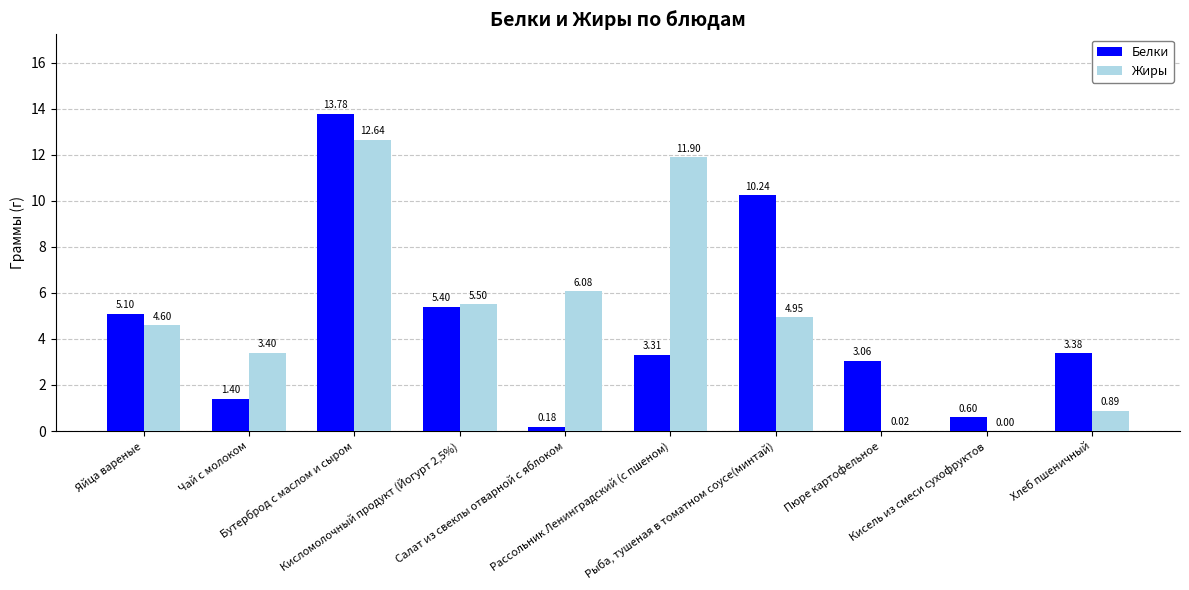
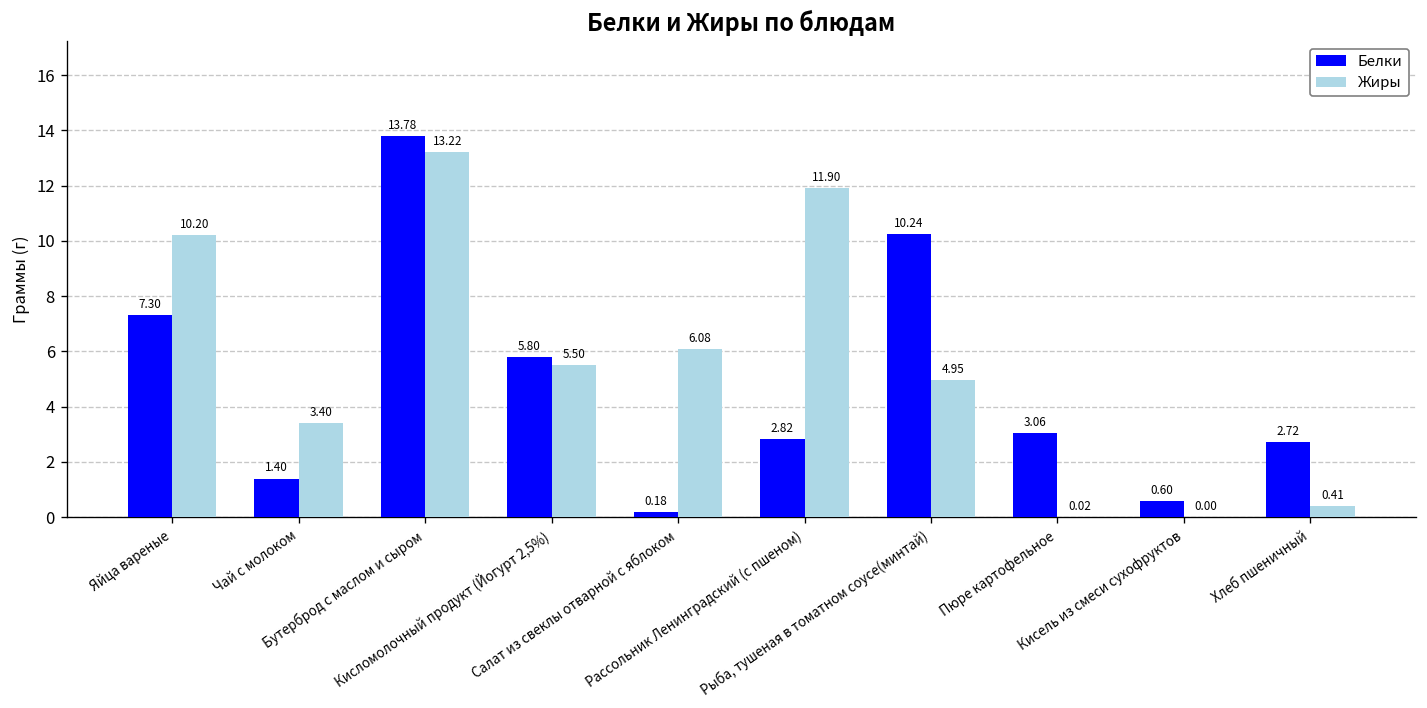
Белки, Яйца вареные: 5.10 -> 7.30
Жиры, Яйца вареные: 4.60 -> 10.20
Жиры, Бутерброд с маслом и сыром: 12.64 -> 13.22
Белки, Кисломолочный продукт (Йогурт 2,5%): 5.40 -> 5.80
Белки, Рассольник Ленинградский (с пшеном): 3.31 -> 2.82
Белки, Хлеб пшеничный: 3.38 -> 2.72
Жиры, Хлеб пшеничный: 0.89 -> 0.41
